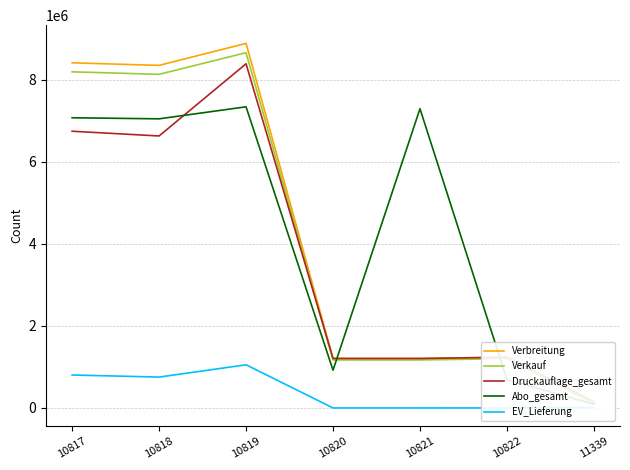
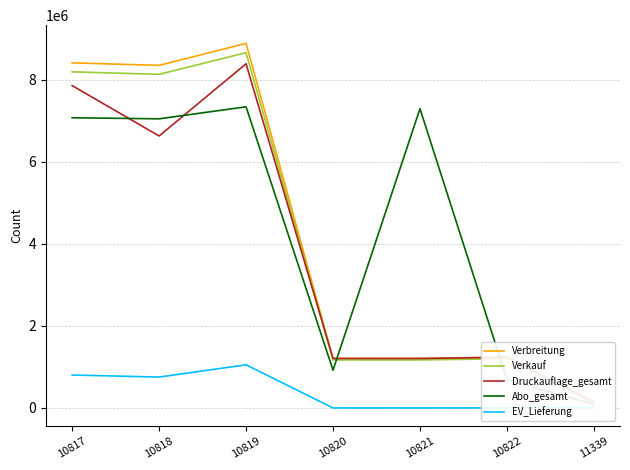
Druckauflage_gesamt, 10817: 6700000 -> 7900000
